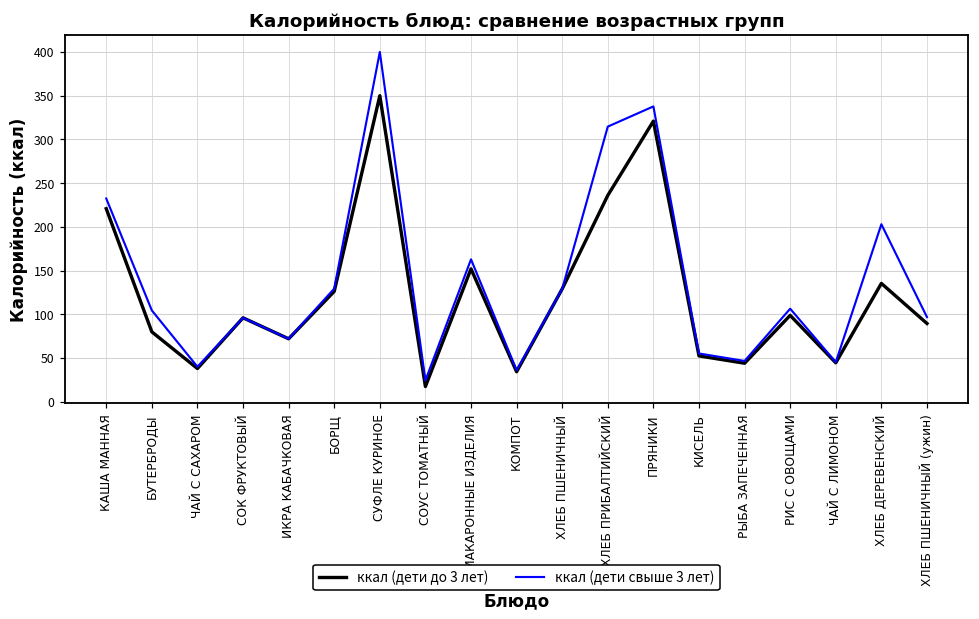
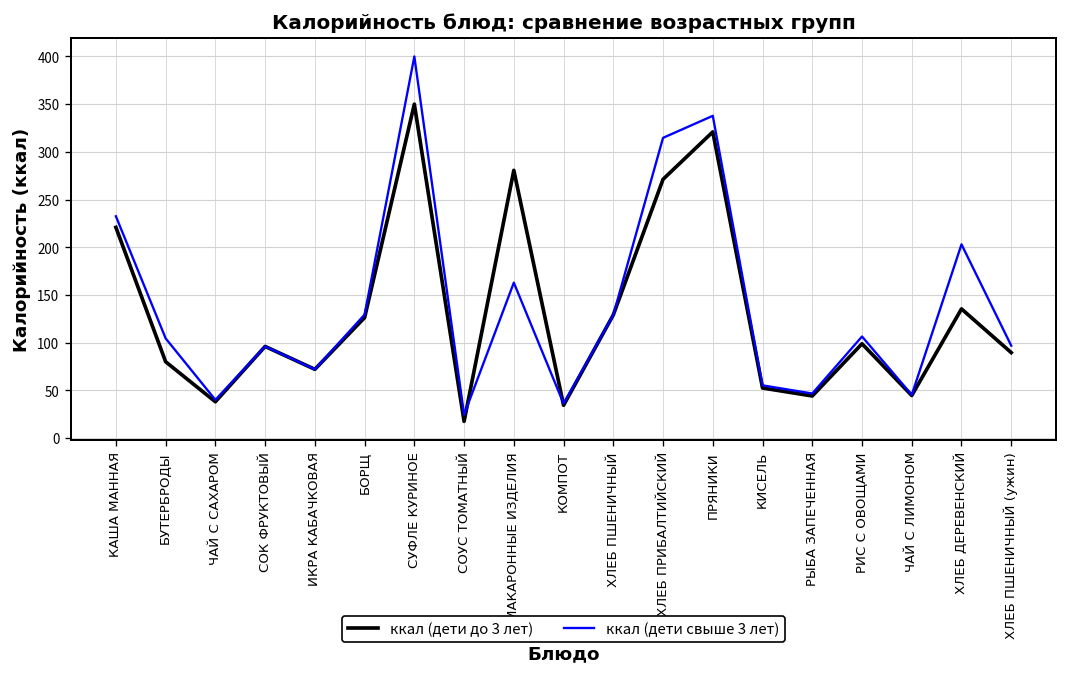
ккал (дети до 3 лет), МАКАРОННЫЕ ИЗДЕЛИЯ: 150 -> 280
ккал (дети до 3 лет), ХЛЕБ ПРИБАЛТИЙСКИЙ: 240 -> 270
